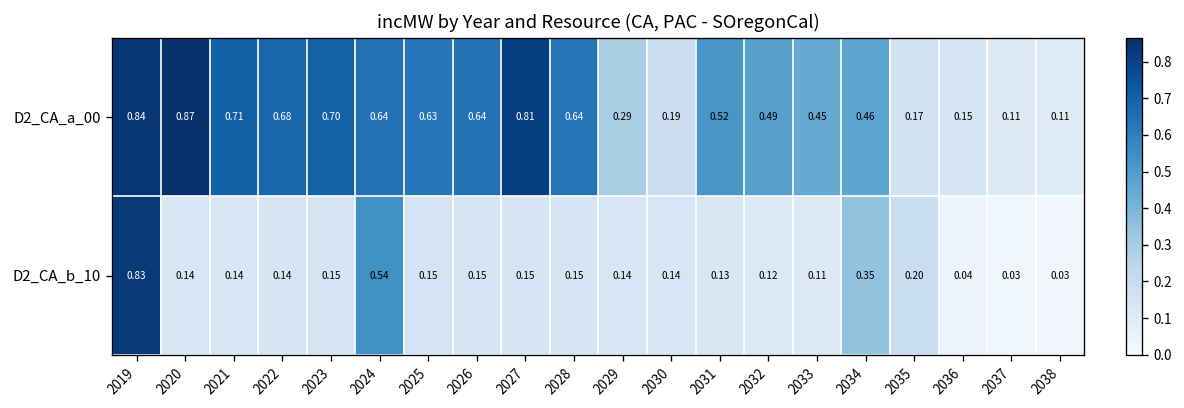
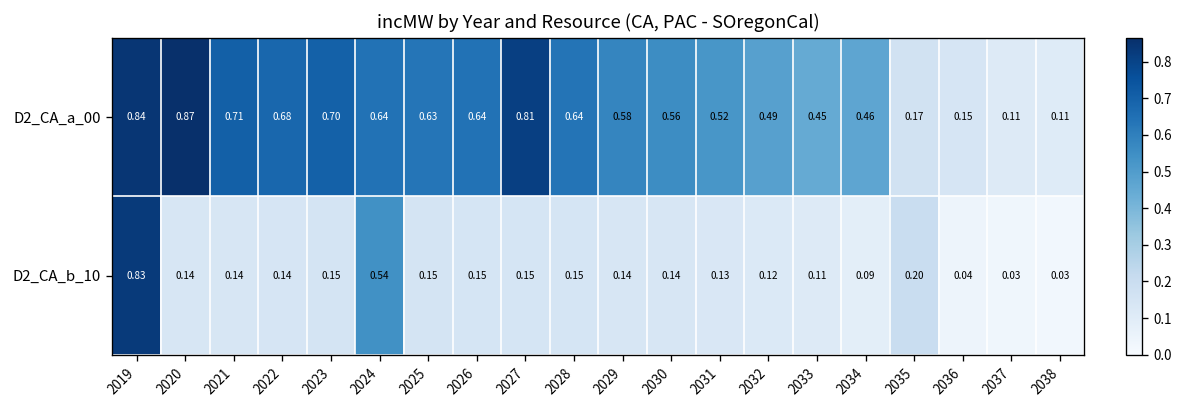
D2_CA_a_00, 2029: 0.29 -> 0.58
D2_CA_a_00, 2030: 0.19 -> 0.56
D2_CA_b_10, 2034: 0.35 -> 0.09
